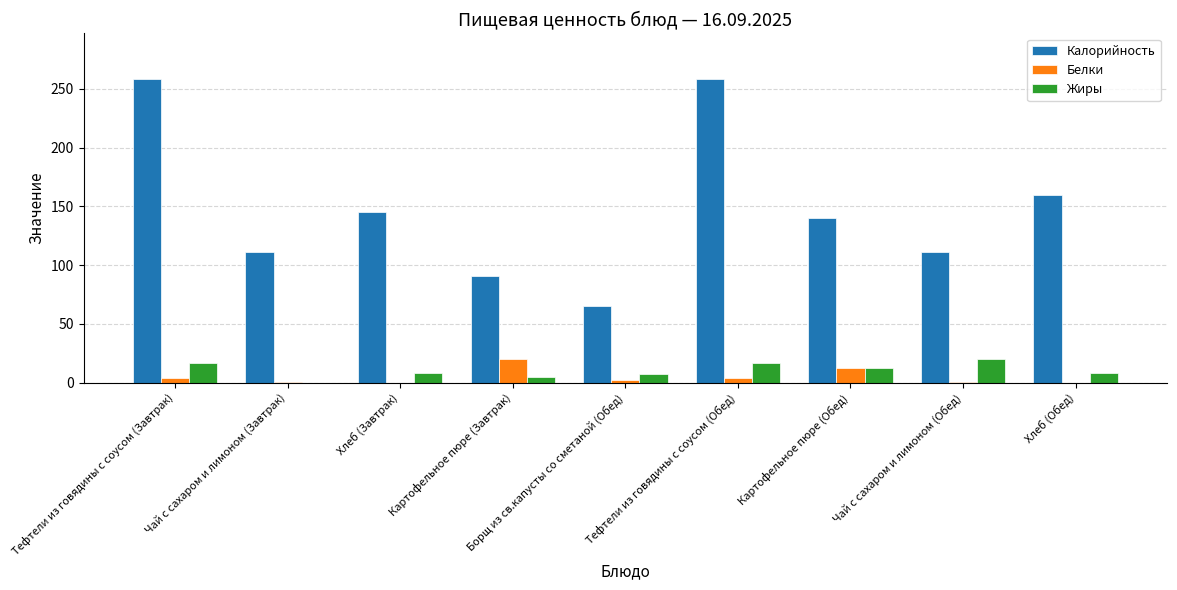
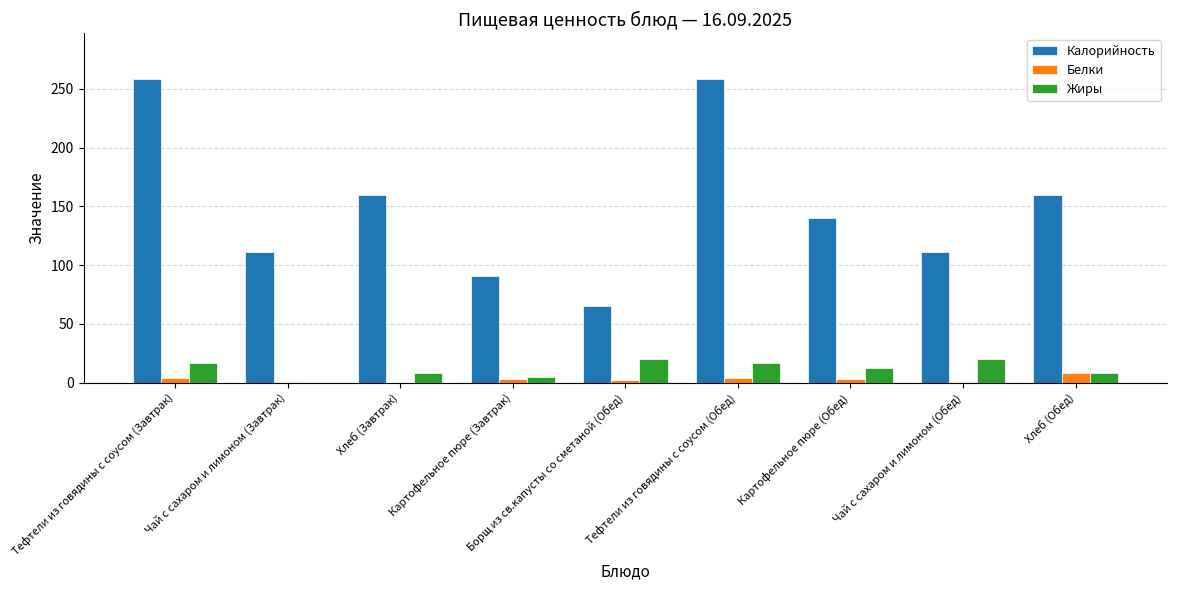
Калорийность, Хлеб (Завтрак): 145 -> 160
Белки, Картофельное пюре (Завтрак): 20 -> 3
Жиры, Борщ из св.капусты со сметаной (Обед): 7 -> 21
Белки, Картофельное пюре (Обед): 12 -> 3
Белки, Хлеб (Обед): 0 -> 9
